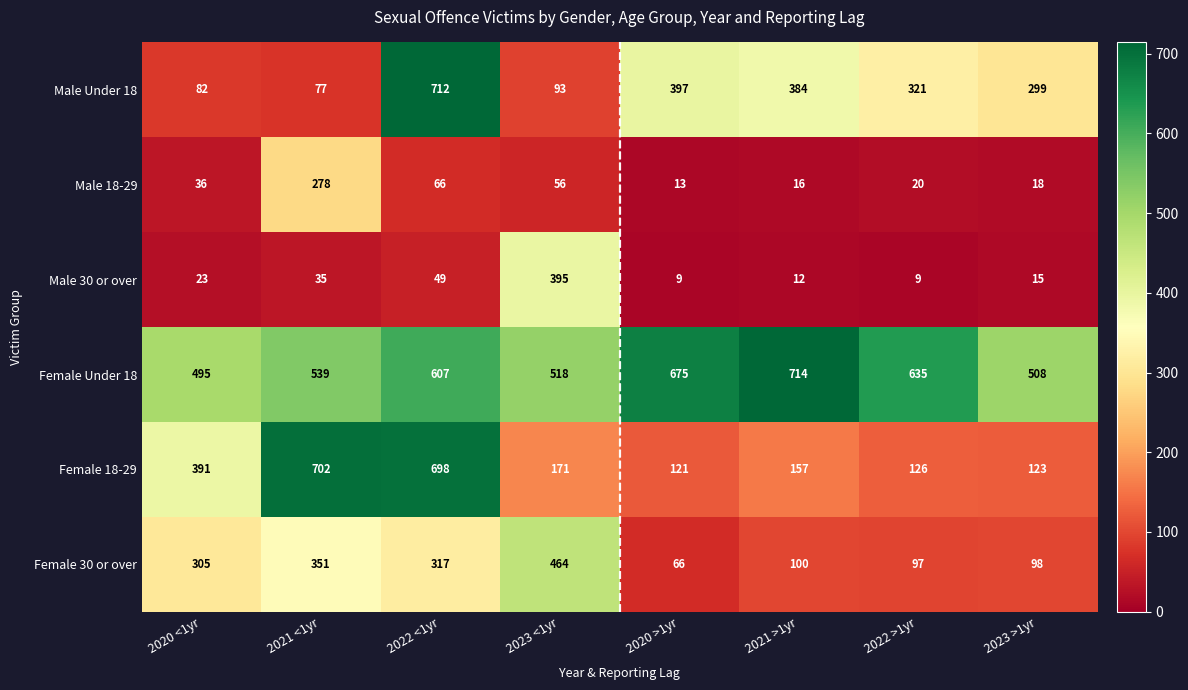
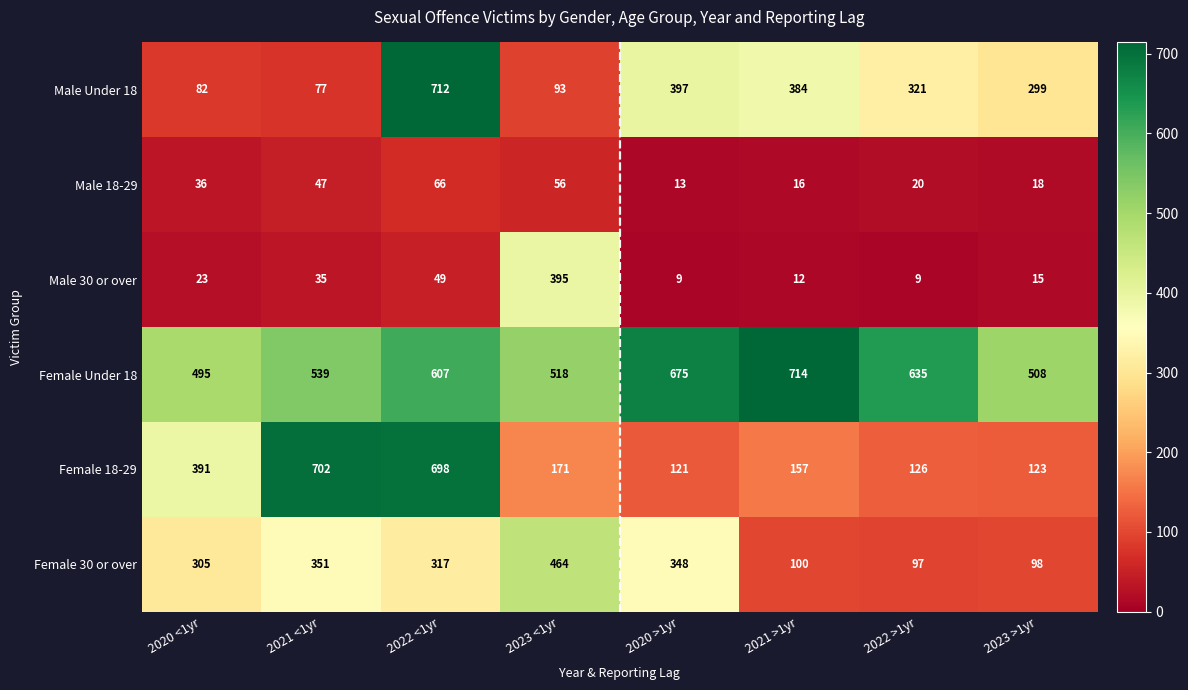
Male 18-29, 2021 <1yr: 278 -> 47
Female 30 or over, 2020 >1yr: 66 -> 348
